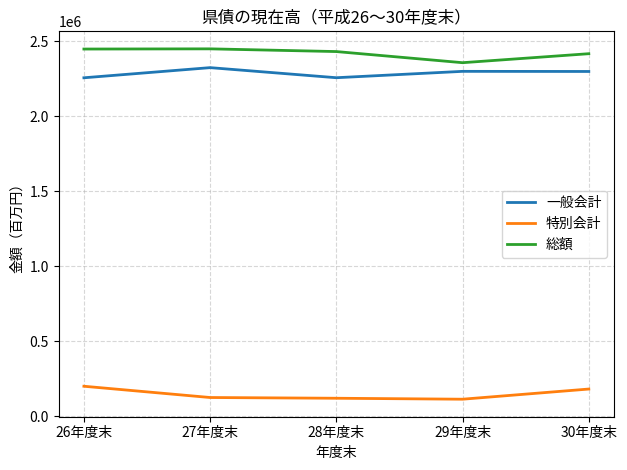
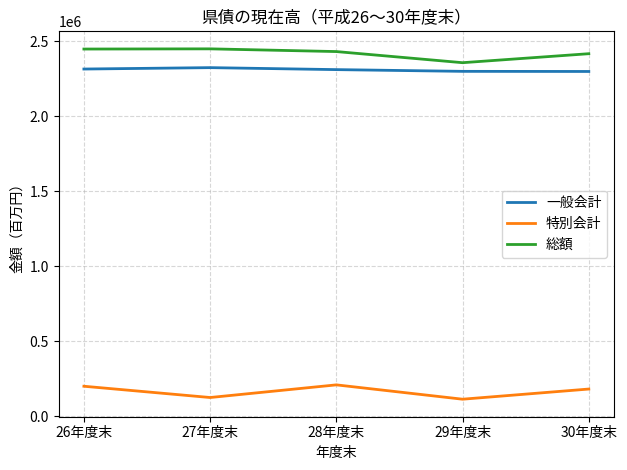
一般会計, 26年度末: 2260000 -> 2320000
一般会計, 28年度末: 2260000 -> 2310000
特別会計, 28年度末: 120000 -> 210000
